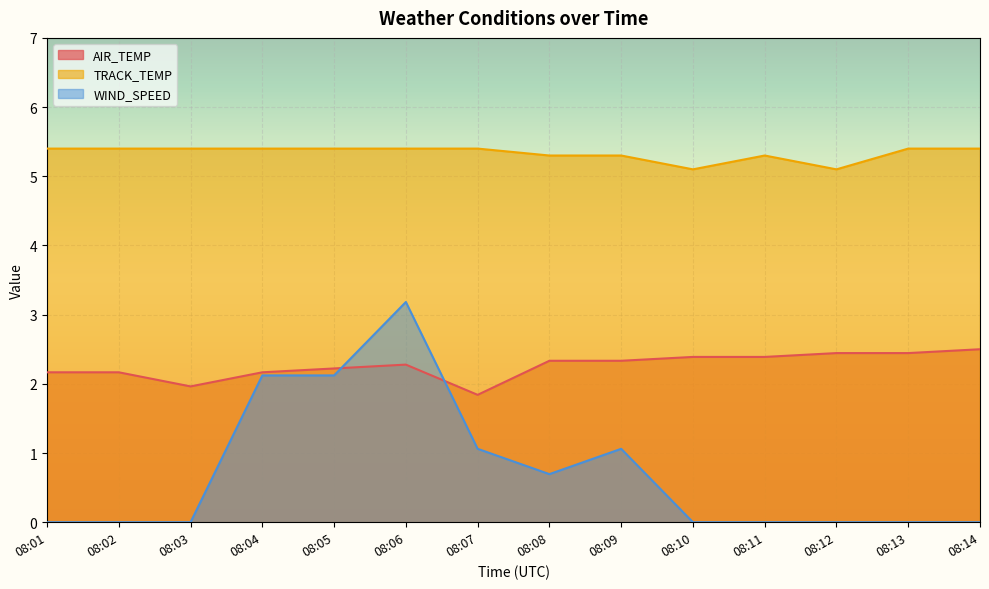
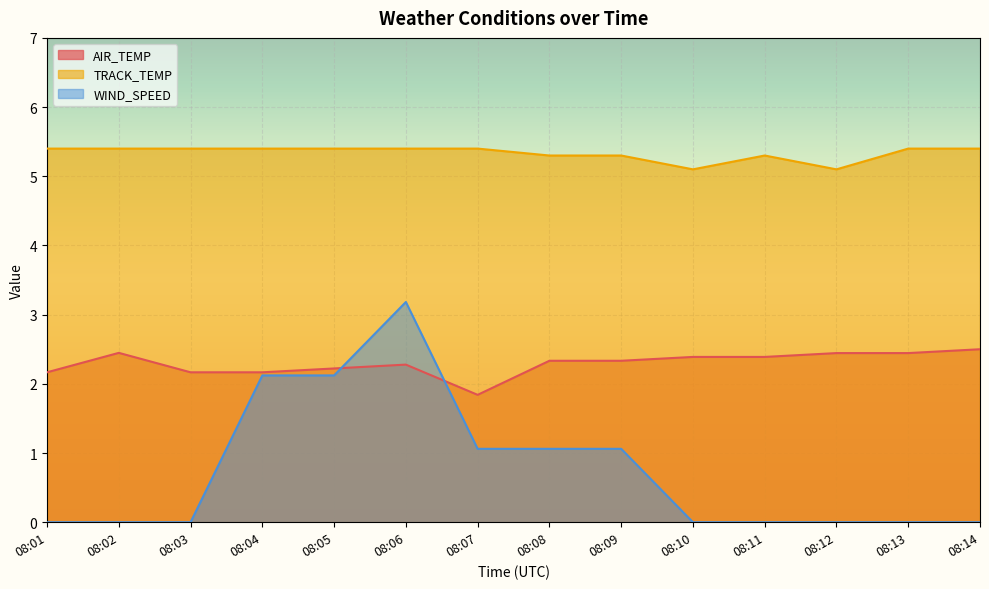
AIR_TEMP, 08:02: 2.2 -> 2.4
AIR_TEMP, 08:03: 2.0 -> 2.2
WIND_SPEED, 08:08: 0.7 -> 1.1
